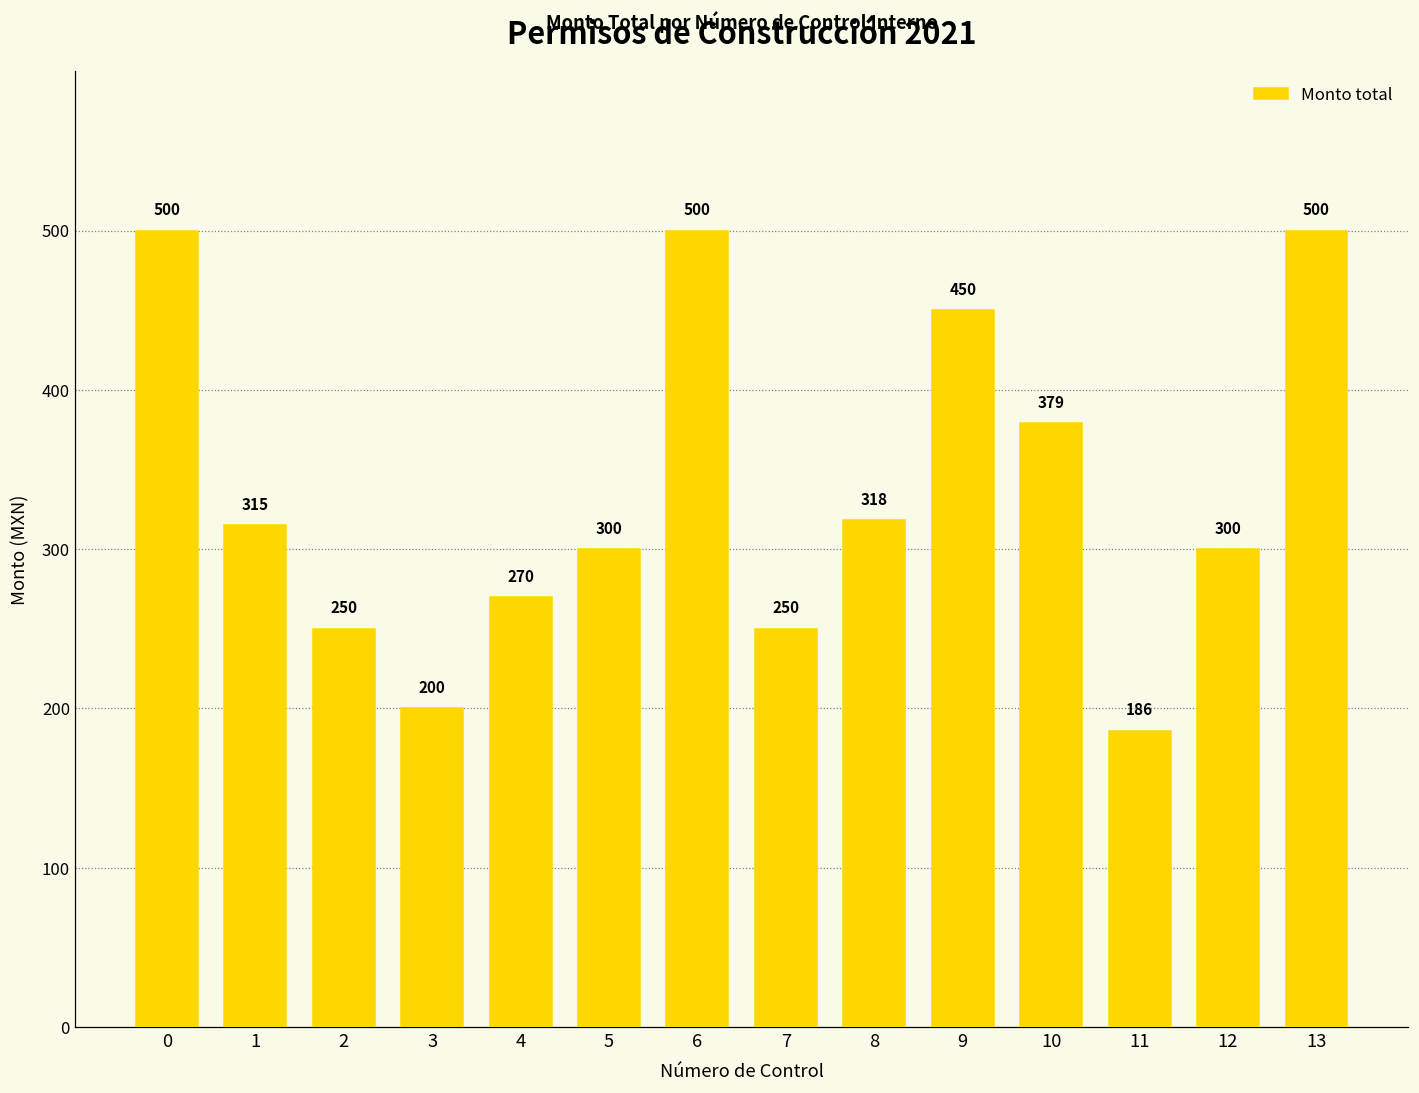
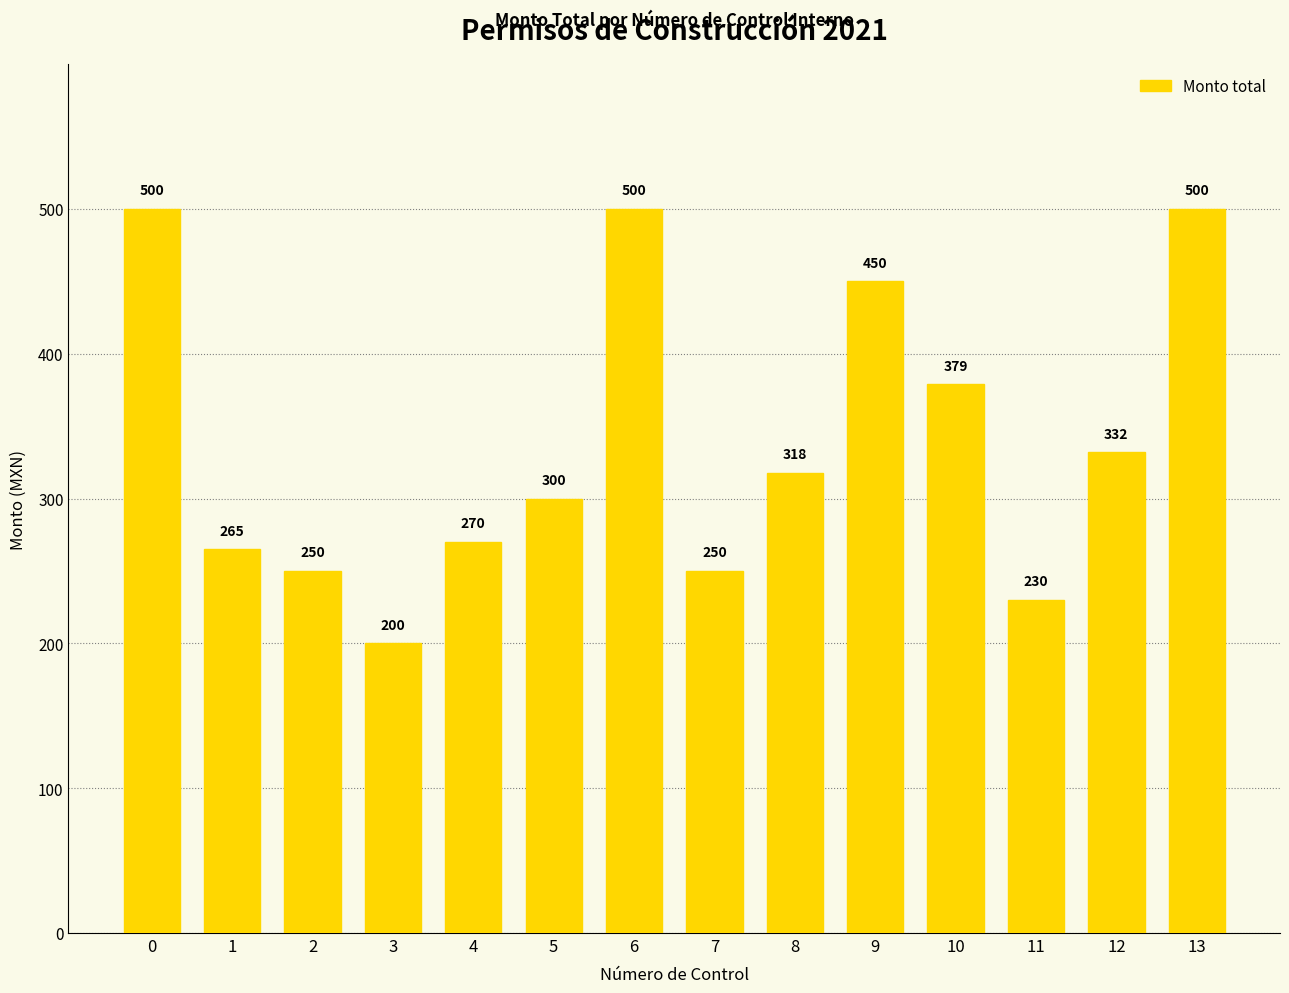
1: 315 -> 265
11: 186 -> 230
12: 300 -> 332
